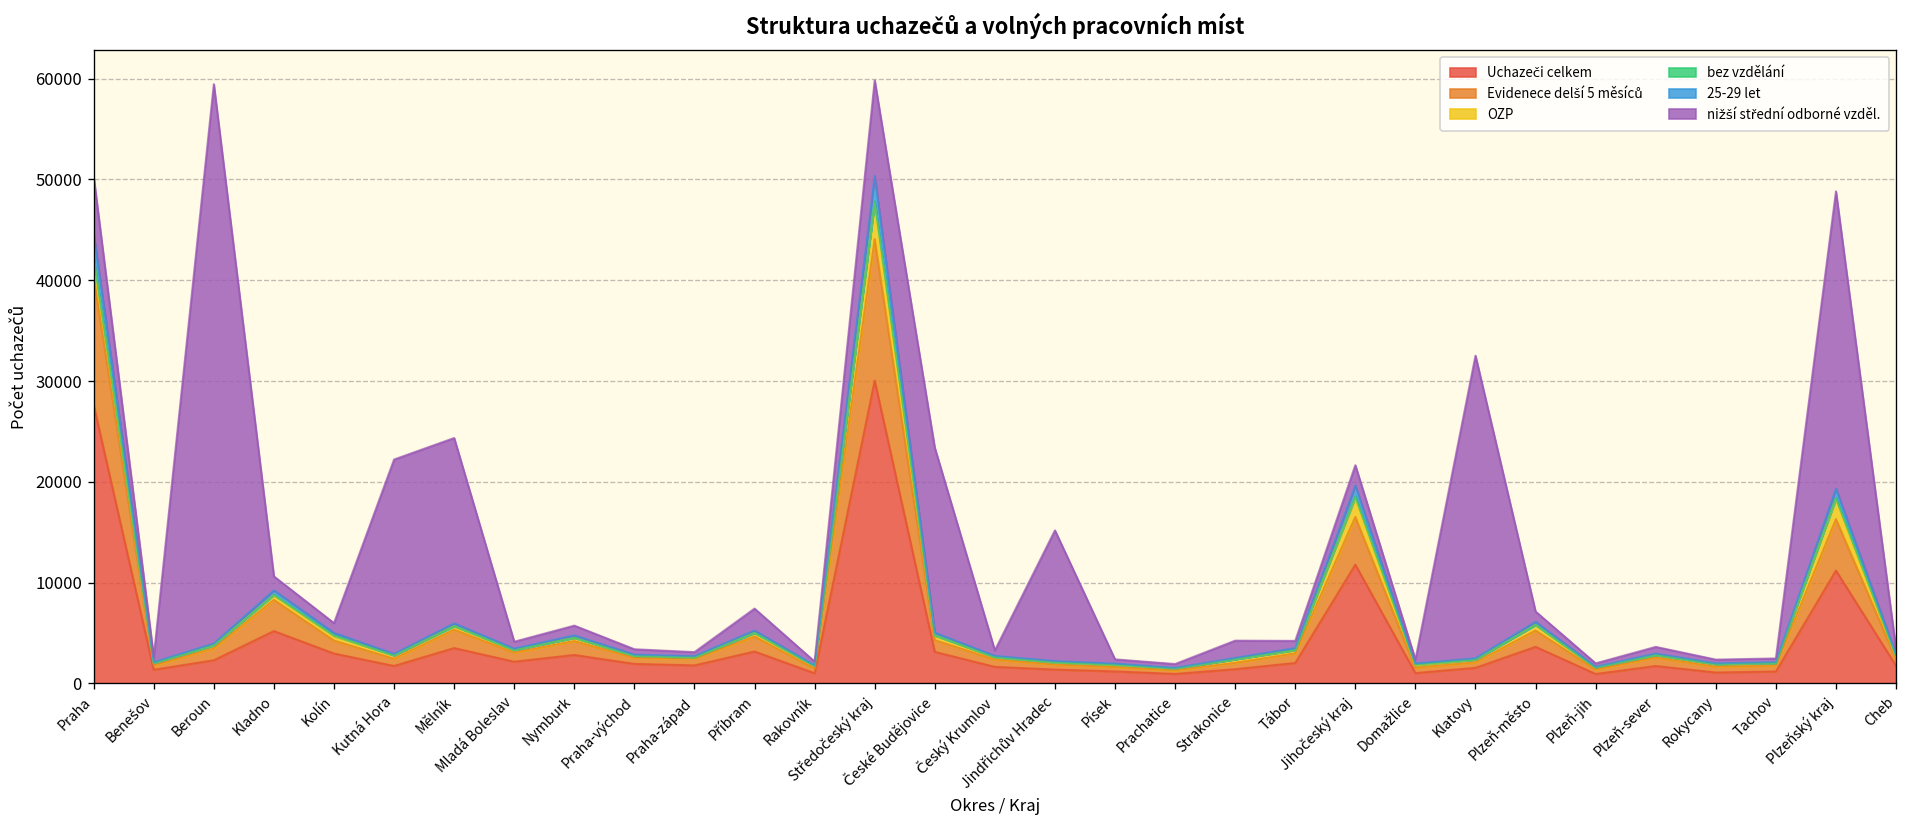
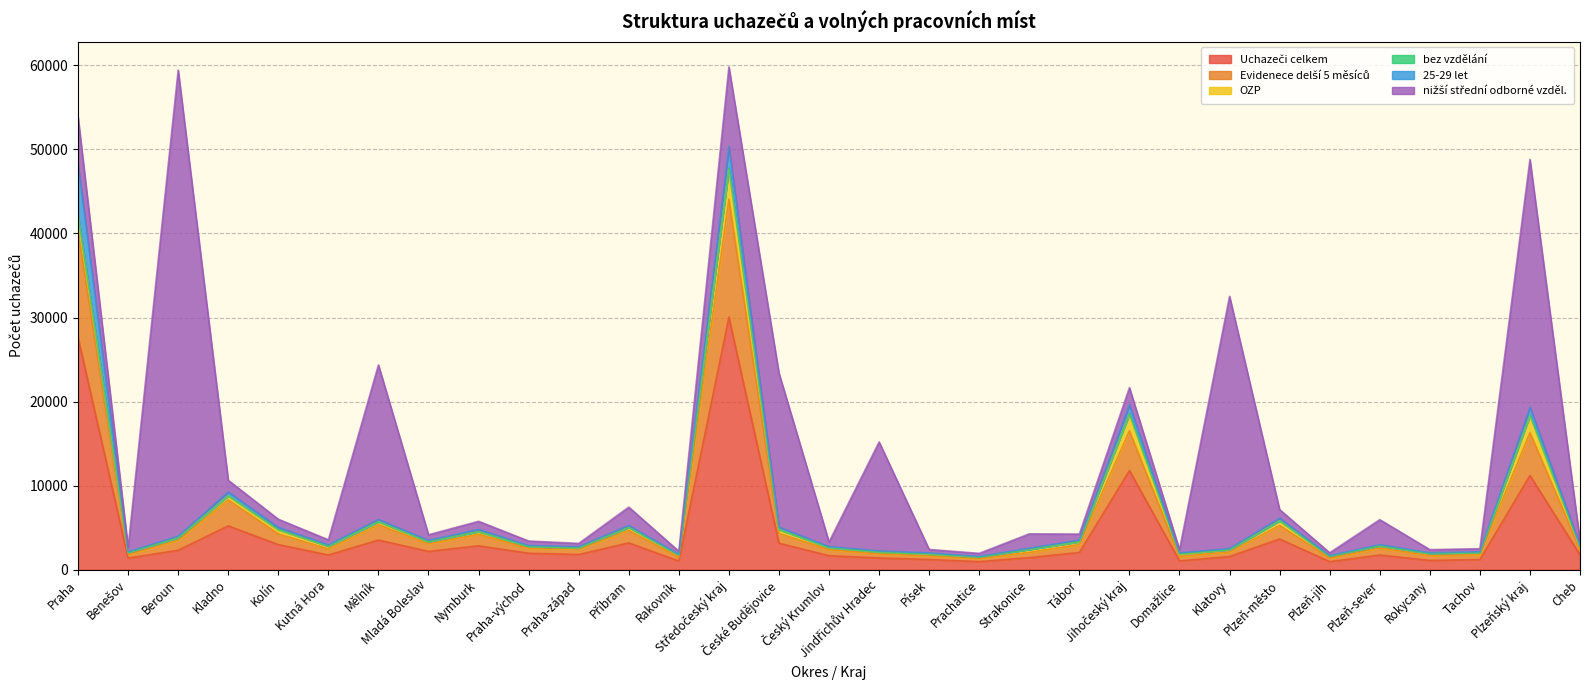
25-29 let, Praha: 2000 -> 6000
nižší střední odborné vzděl., Kutná Hora: 19000 -> 1000
nižší střední odborné vzděl., Plzeň-sever: 1000 -> 3000
